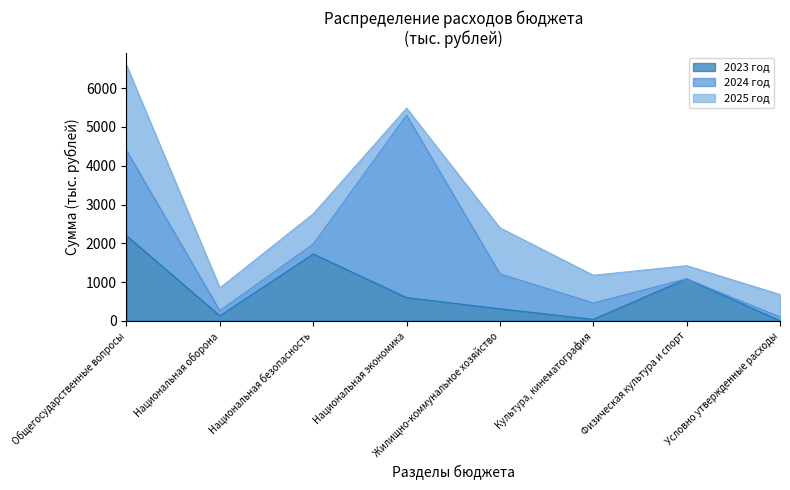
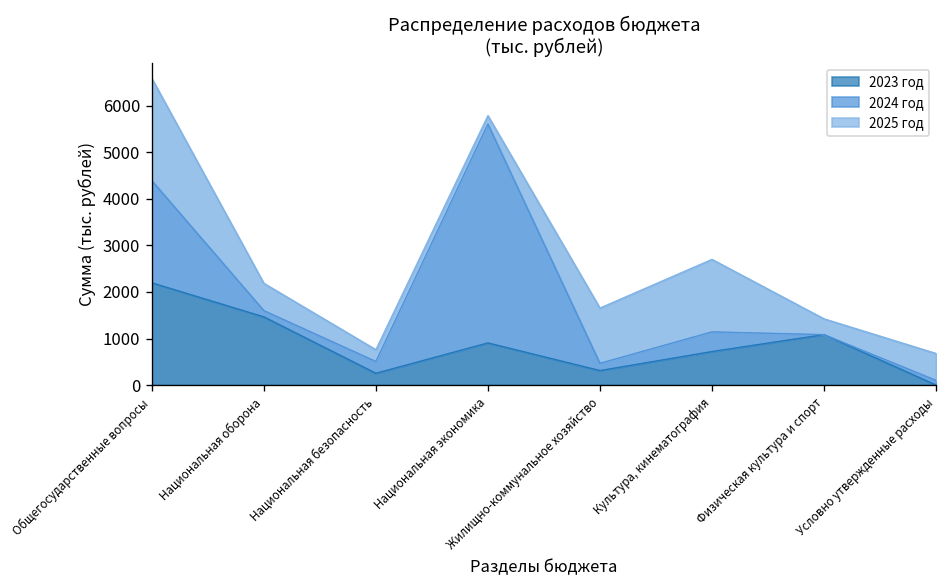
2023 год, Национальная оборона: 100 -> 1500
2023 год, Национальная безопасность: 1700 -> 300
2025 год, Национальная безопасность: 800 -> 300
2023 год, Национальная экономика: 600 -> 900
2024 год, Жилищно-коммунальное хозяйство: 900 -> 200
2023 год, Культура, кинематография: 0 -> 700
2025 год, Культура, кинематография: 700 -> 1600
